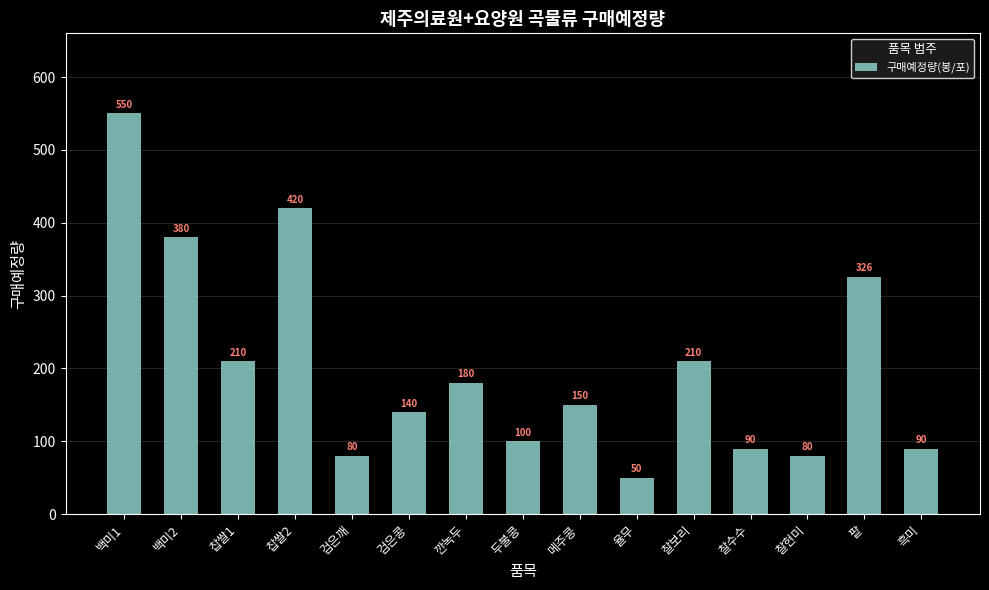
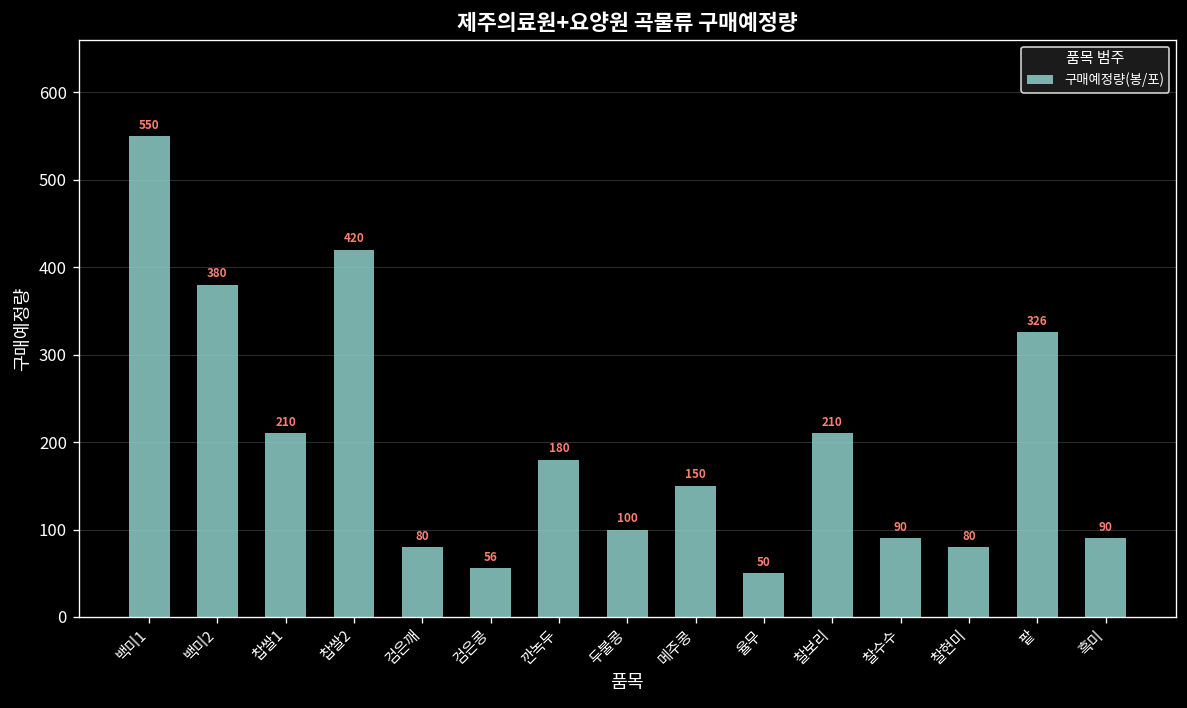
검은콩: 140 -> 56
